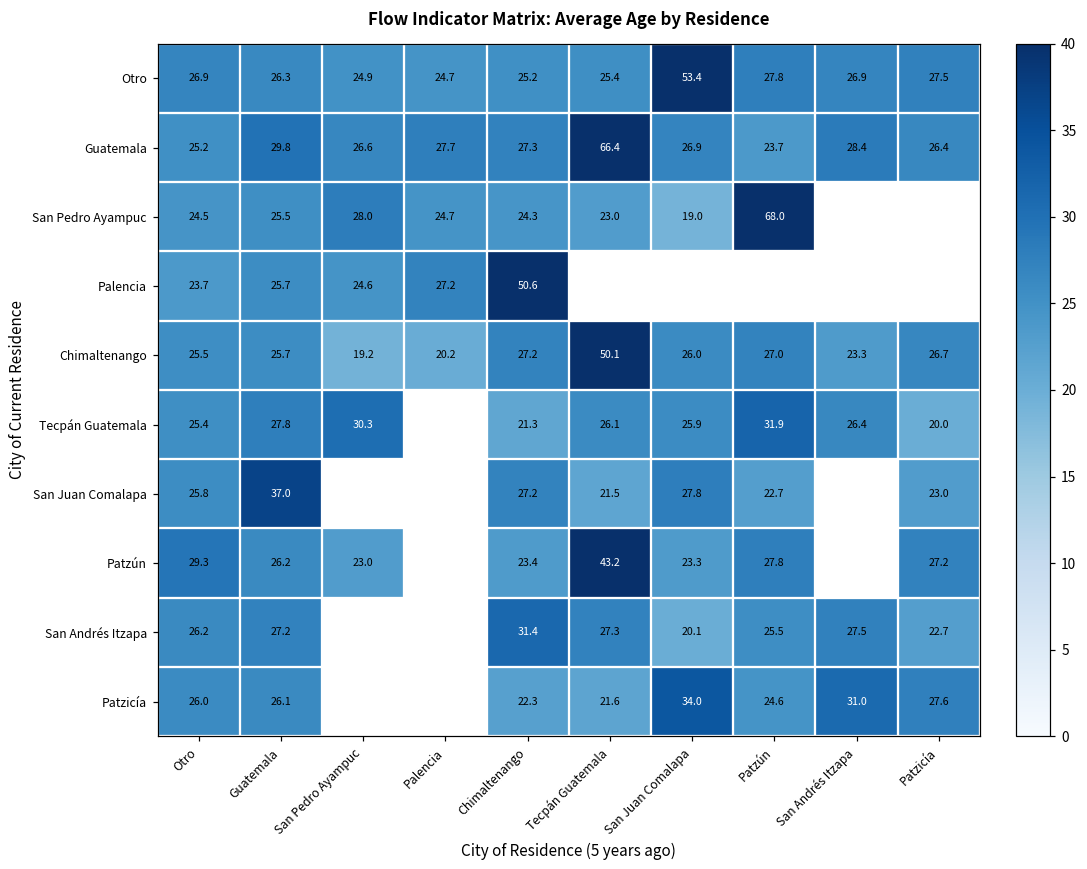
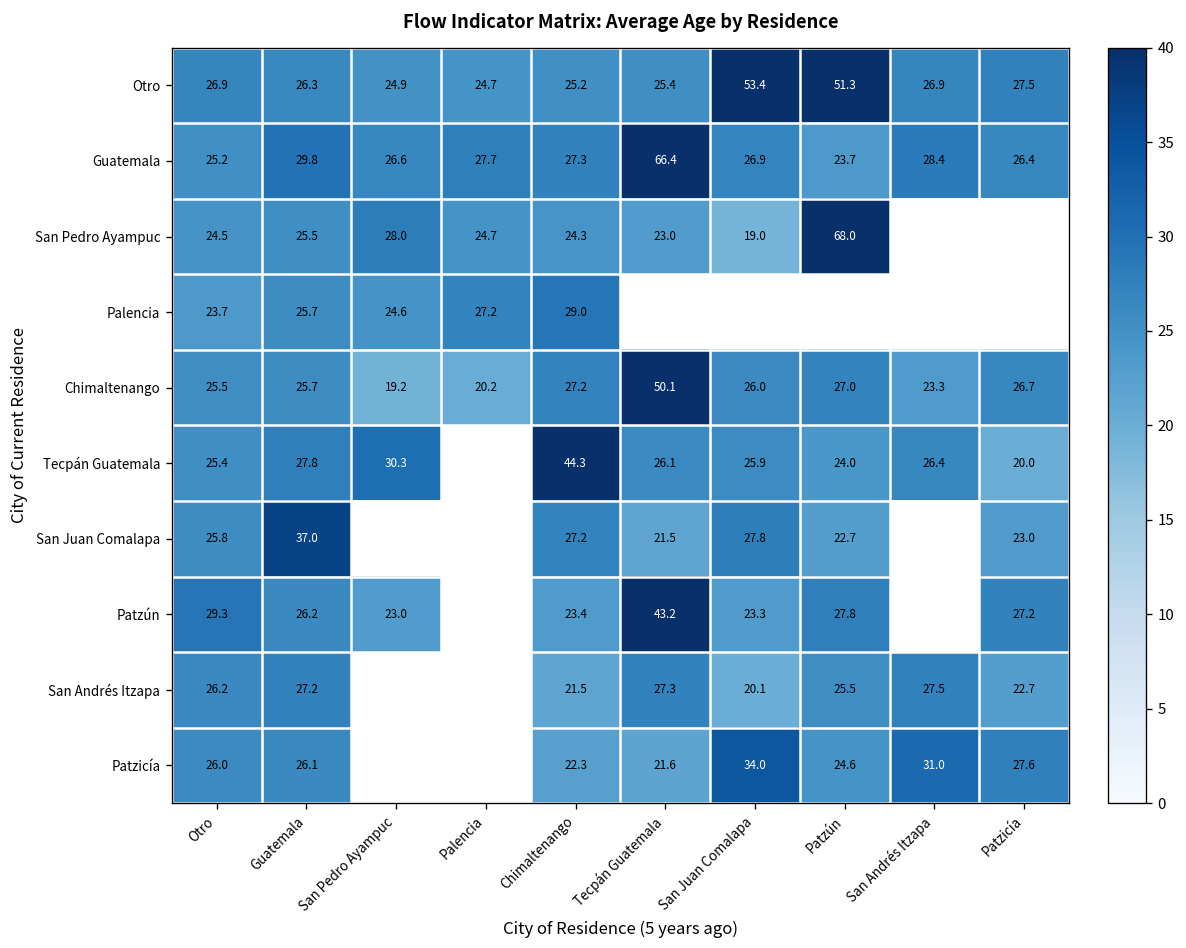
Otro, Patzún: 27.8 -> 51.3
Palencia, Chimaltenango: 50.6 -> 29.0
Tecpán Guatemala, Chimaltenango: 21.3 -> 44.3
Tecpán Guatemala, Patzún: 31.9 -> 24.0
San Andrés Itzapa, Chimaltenango: 31.4 -> 21.5
